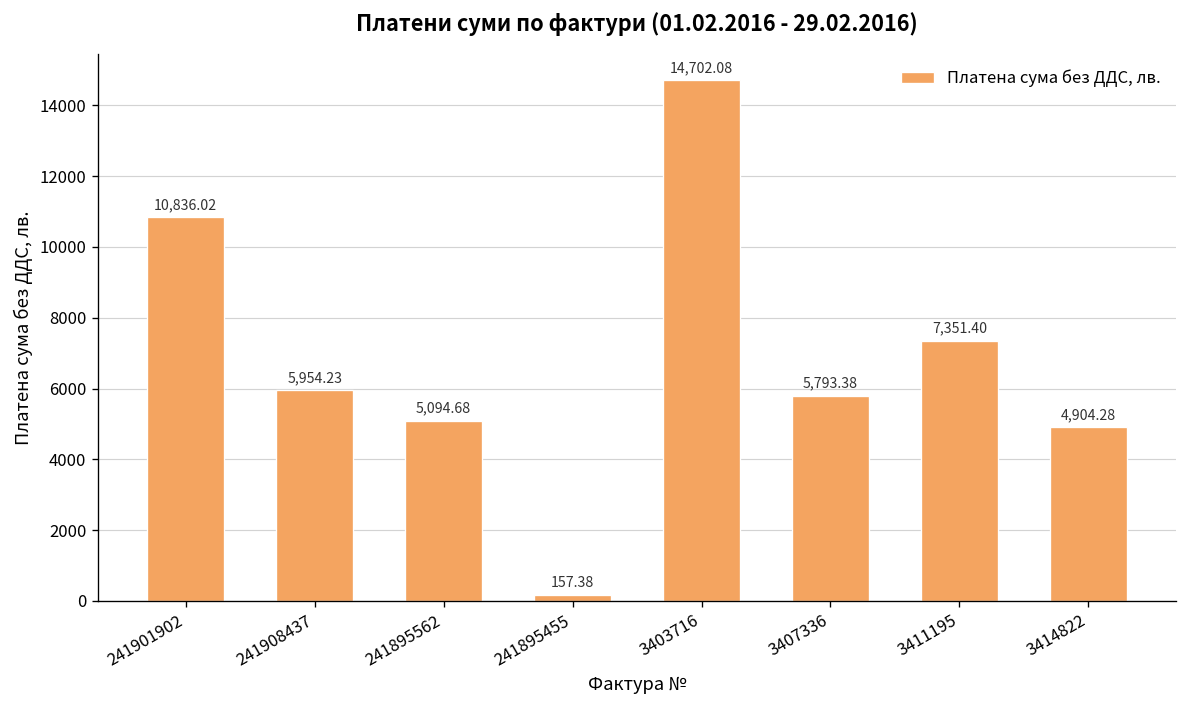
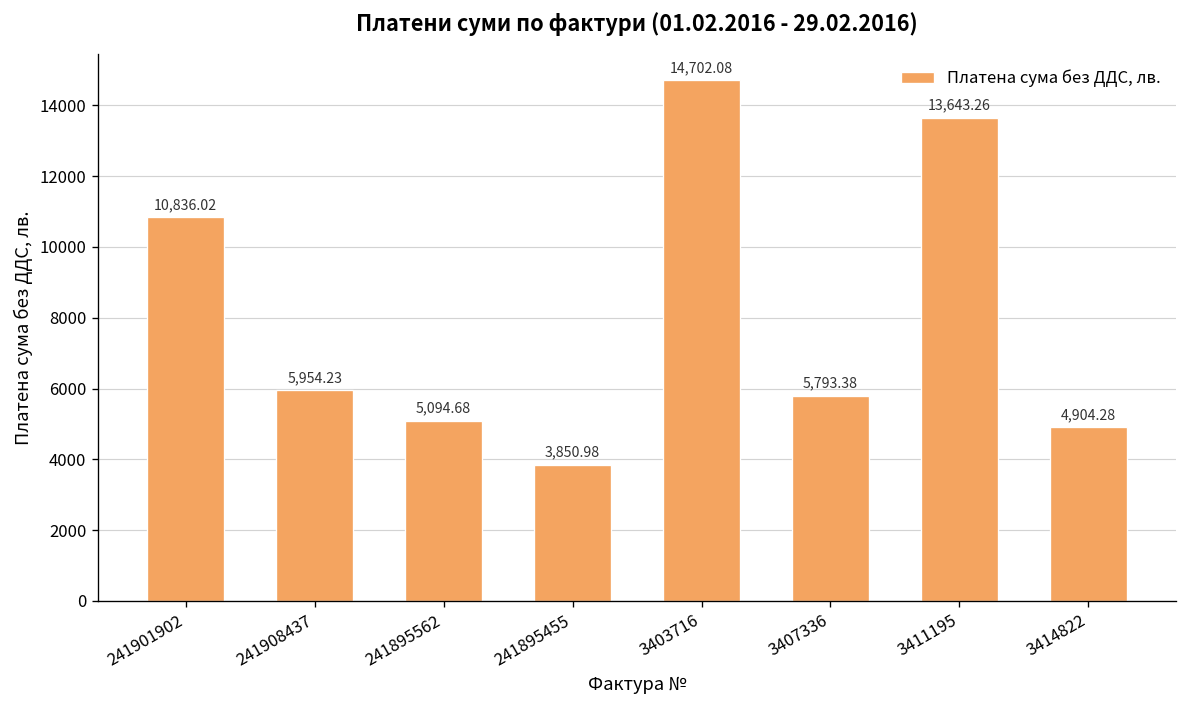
241895455: 157.38 -> 3,850.98
3411195: 7,351.40 -> 13,643.26
